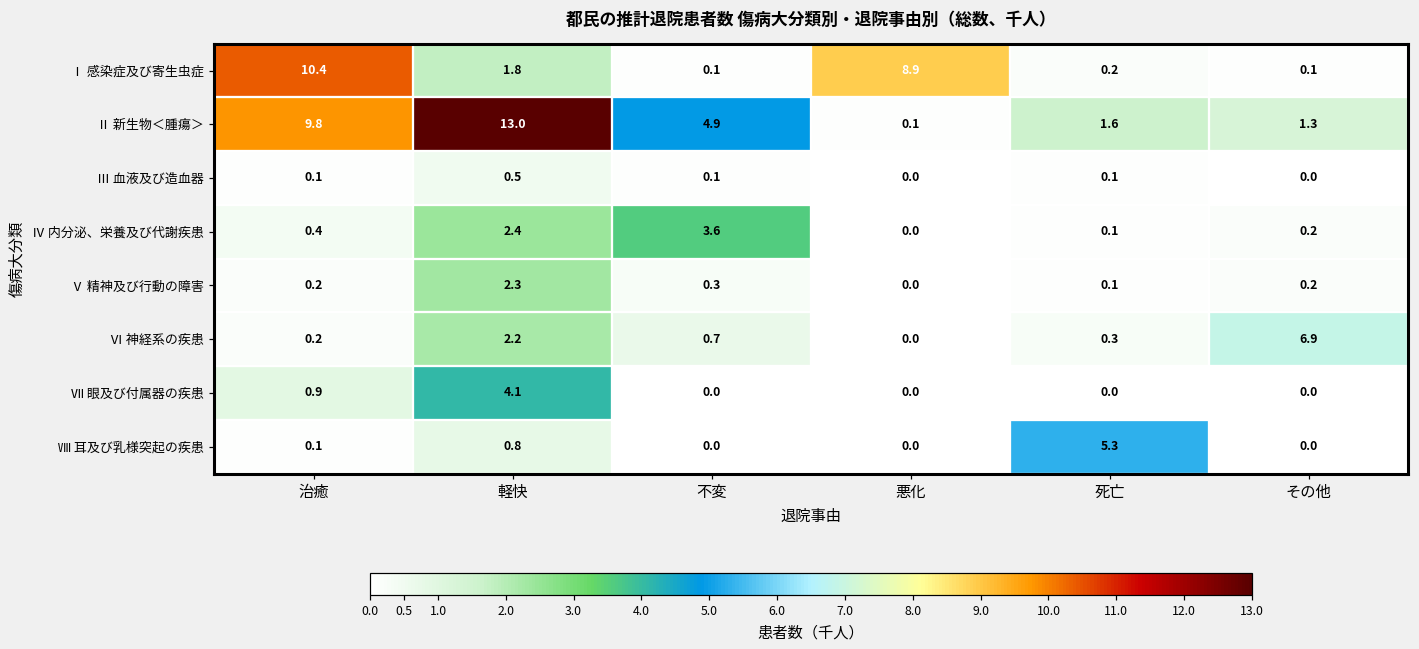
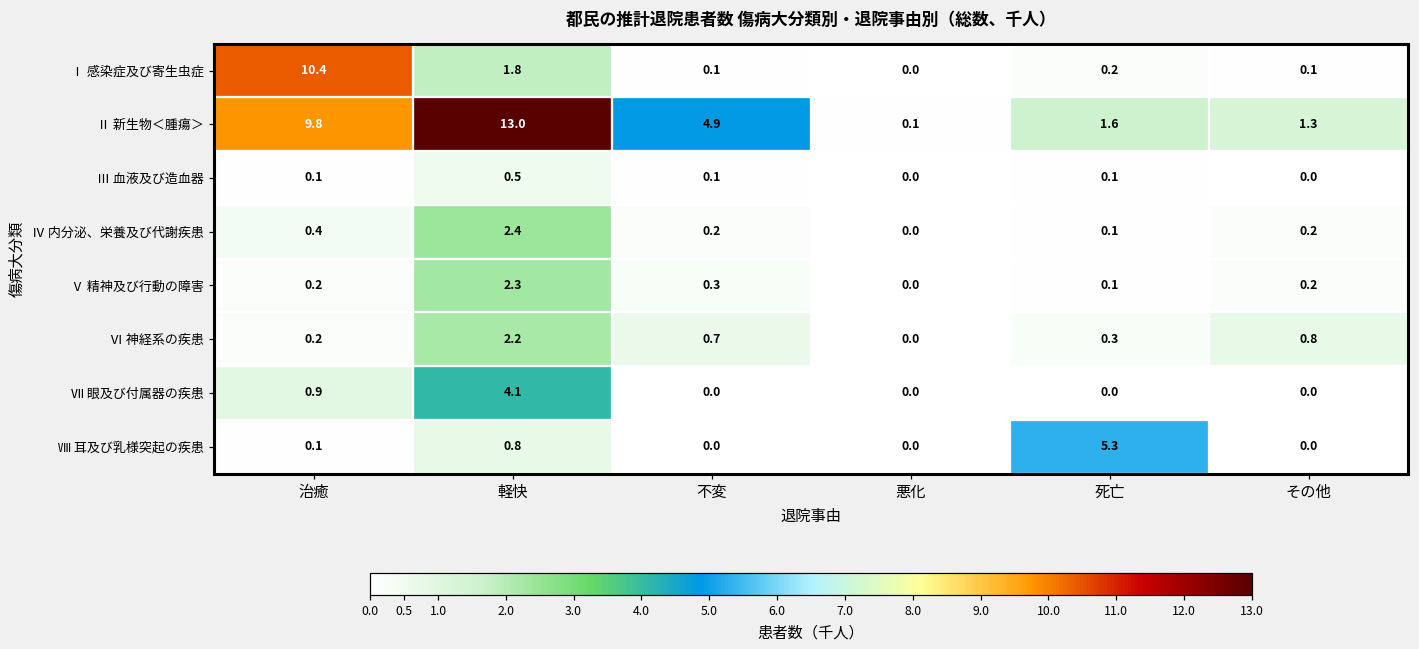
Ⅰ 感染症及び寄生虫症, 悪化: 8.9 -> 0.0
Ⅳ 内分泌、栄養及び代謝疾患, 不変: 3.6 -> 0.2
Ⅵ 神経系の疾患, その他: 6.9 -> 0.8
